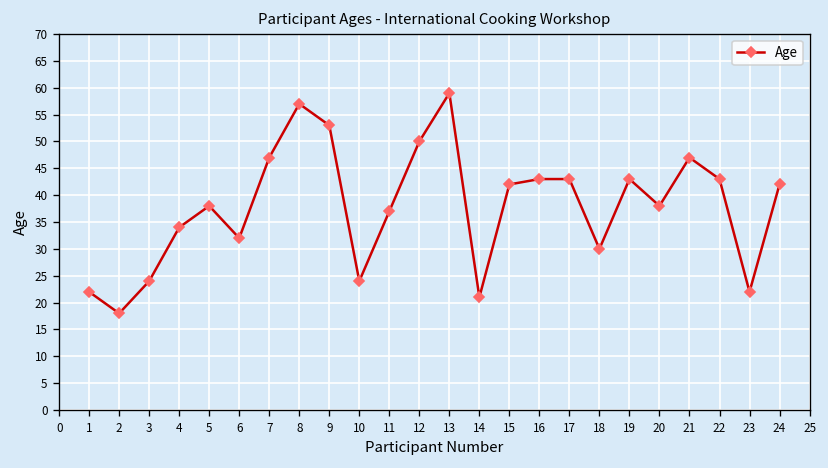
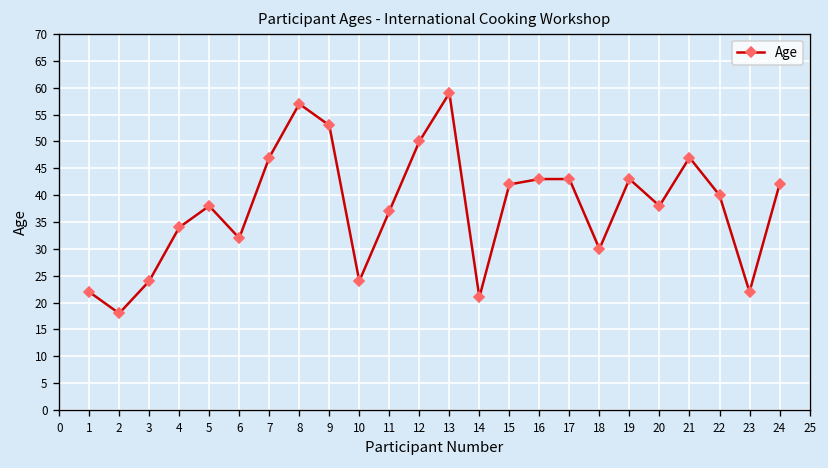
22: 43 -> 40
